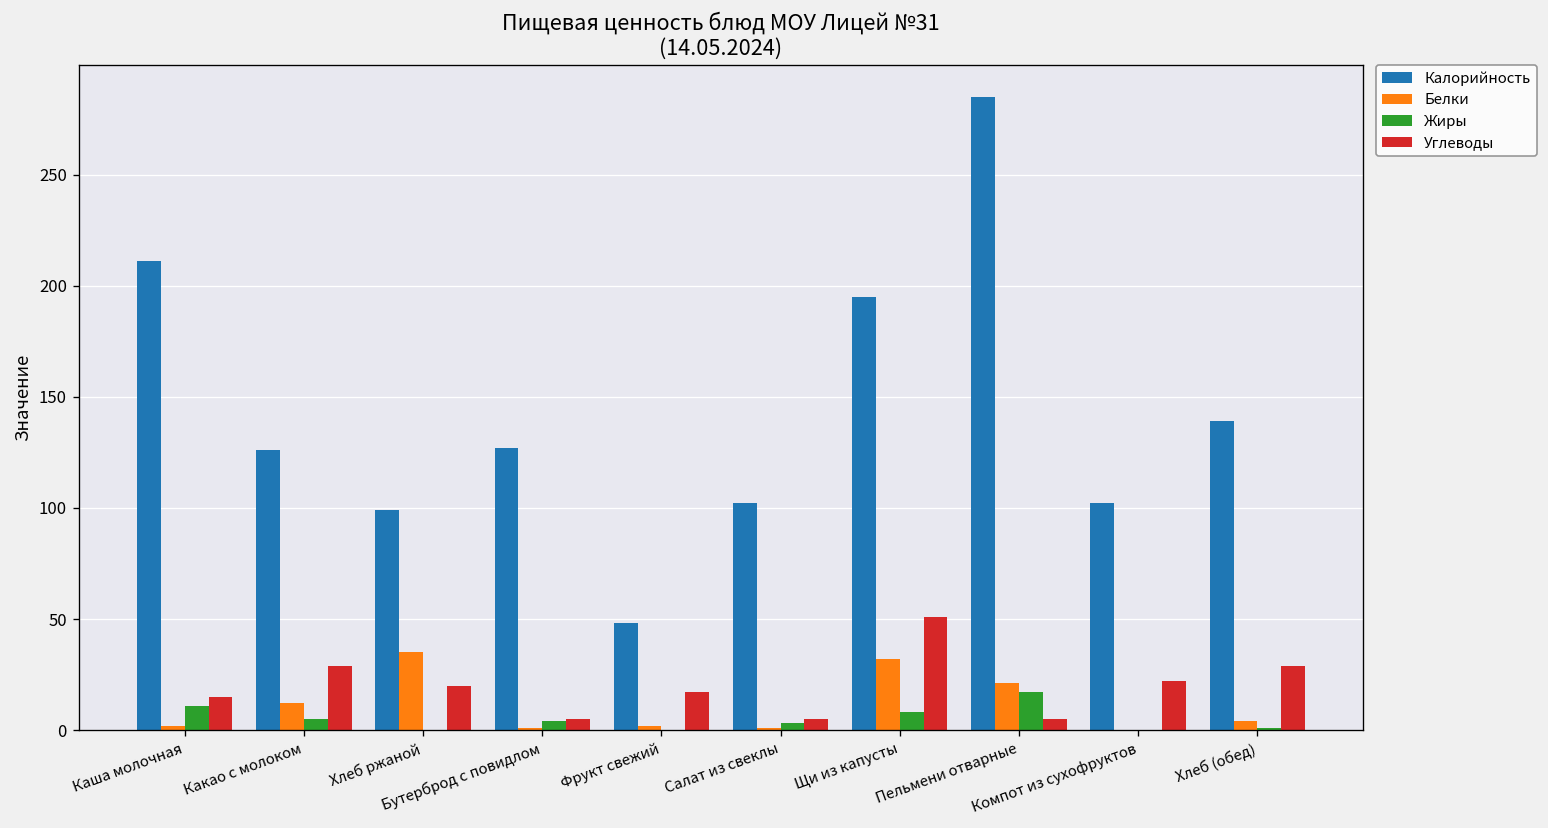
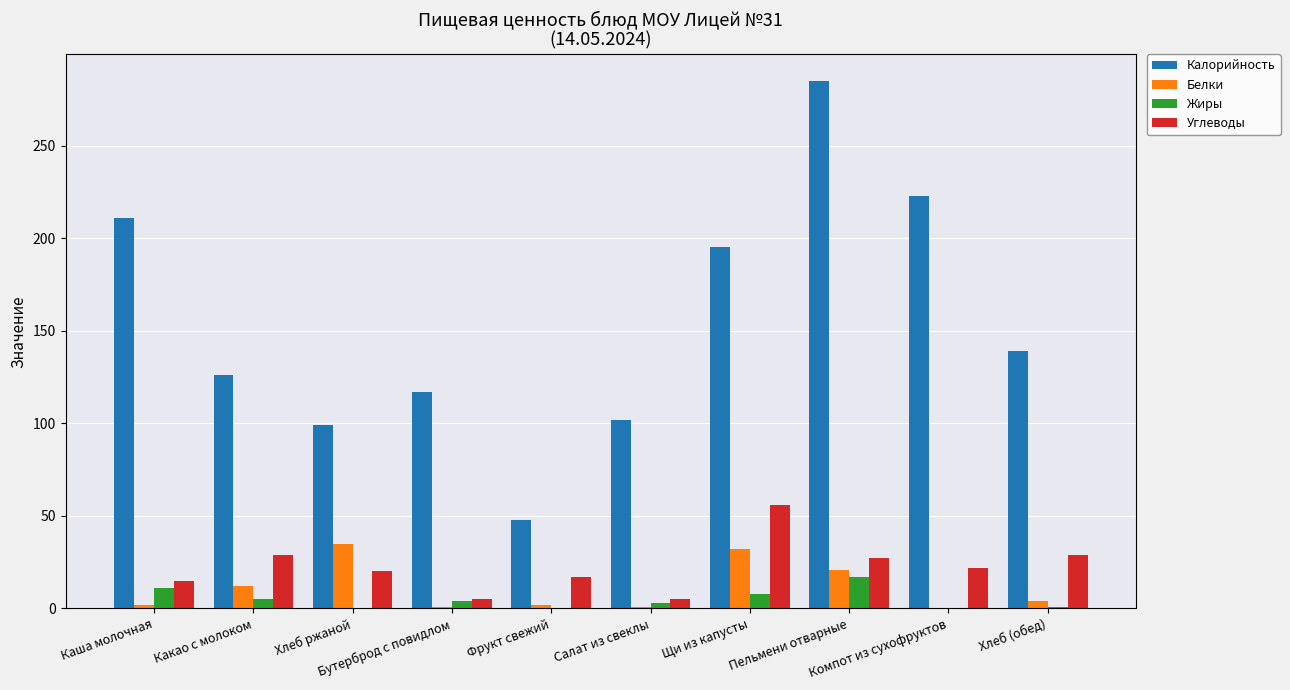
Калорийность, Бутерброд с повидлом: 127 -> 117
Углеводы, Щи из капусты: 51 -> 56
Углеводы, Пельмени отварные: 5 -> 27
Калорийность, Компот из сухофруктов: 102 -> 223
